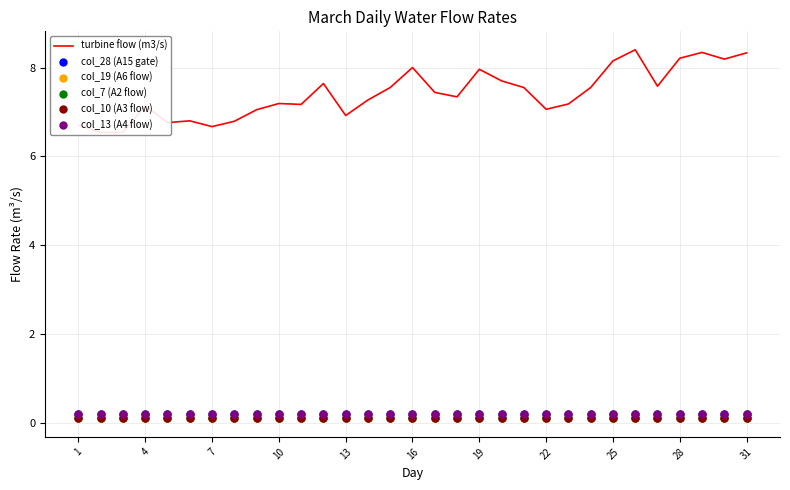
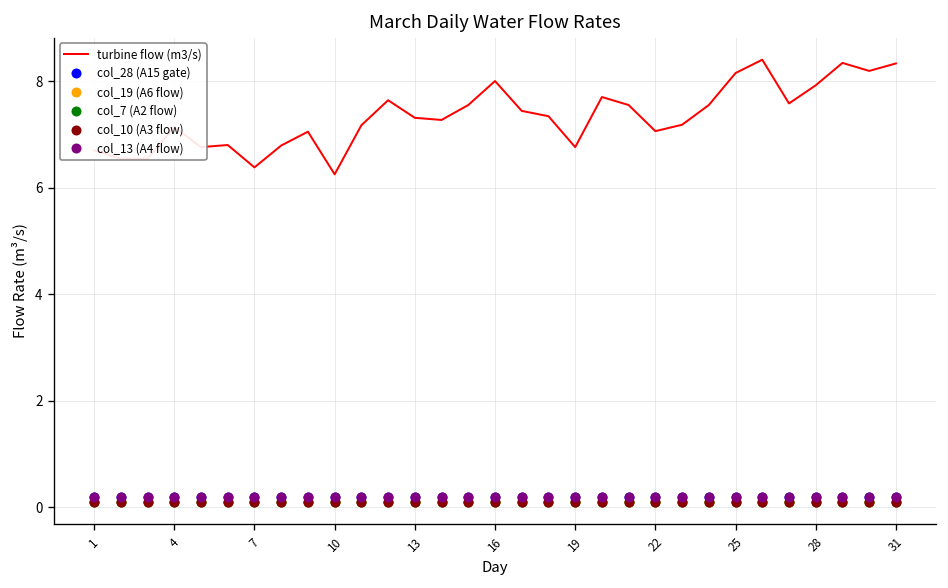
turbine flow (m3/s), 7: 6.7 -> 6.4
turbine flow (m3/s), 10: 7.2 -> 6.3
turbine flow (m3/s), 13: 6.9 -> 7.3
turbine flow (m3/s), 19: 8.0 -> 6.8
turbine flow (m3/s), 28: 8.2 -> 7.9
